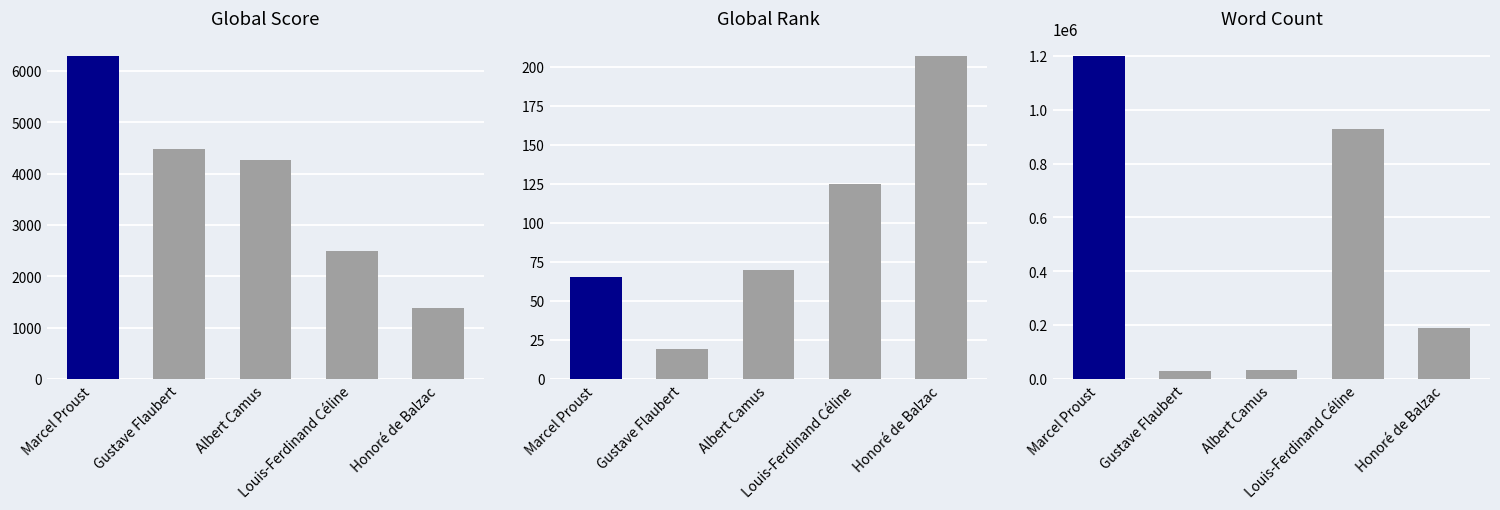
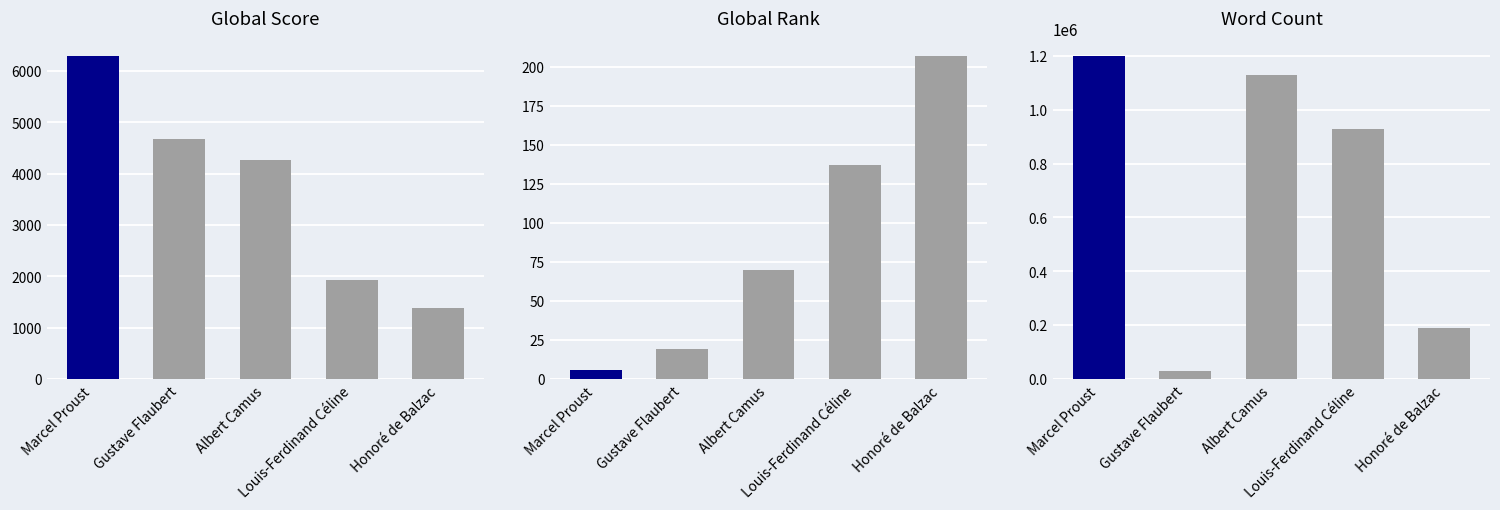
Global Score, Gustave Flaubert: 4500 -> 4700
Global Score, Louis-Ferdinand Céline: 2500 -> 1900
Global Rank, Marcel Proust: 65 -> 6
Global Rank, Louis-Ferdinand Céline: 125 -> 137
Word Count, Albert Camus: 40000 -> 1130000
